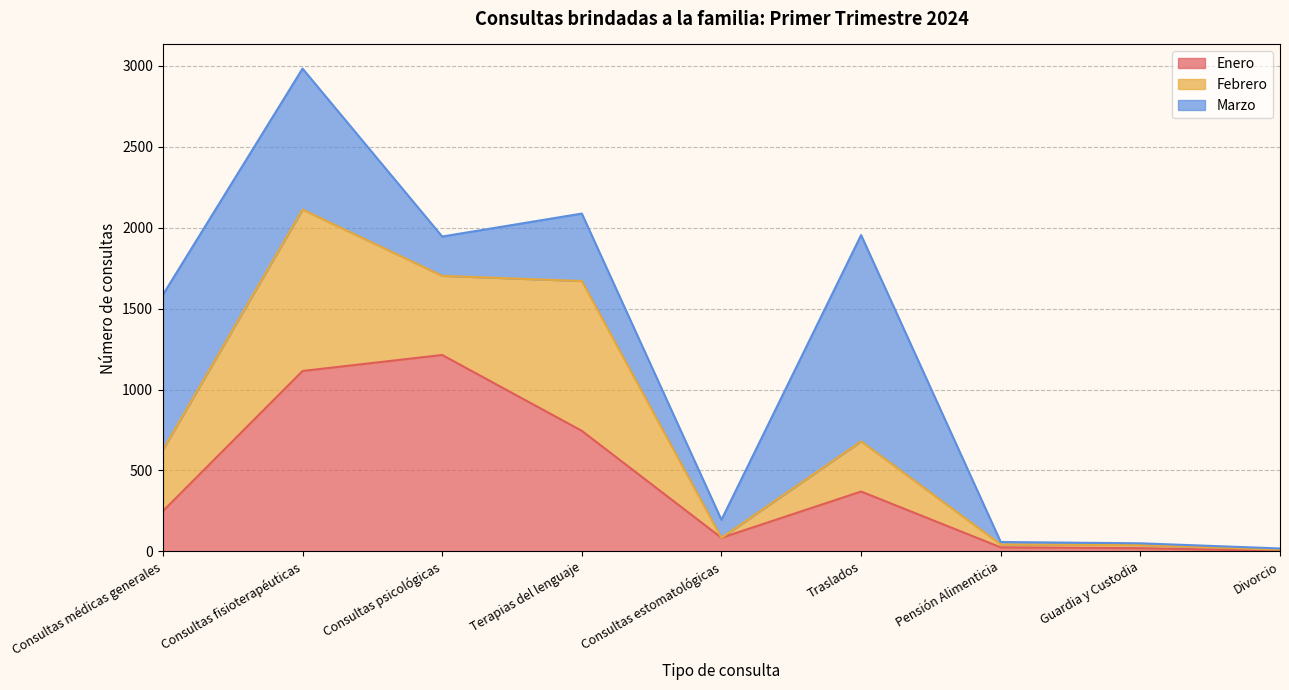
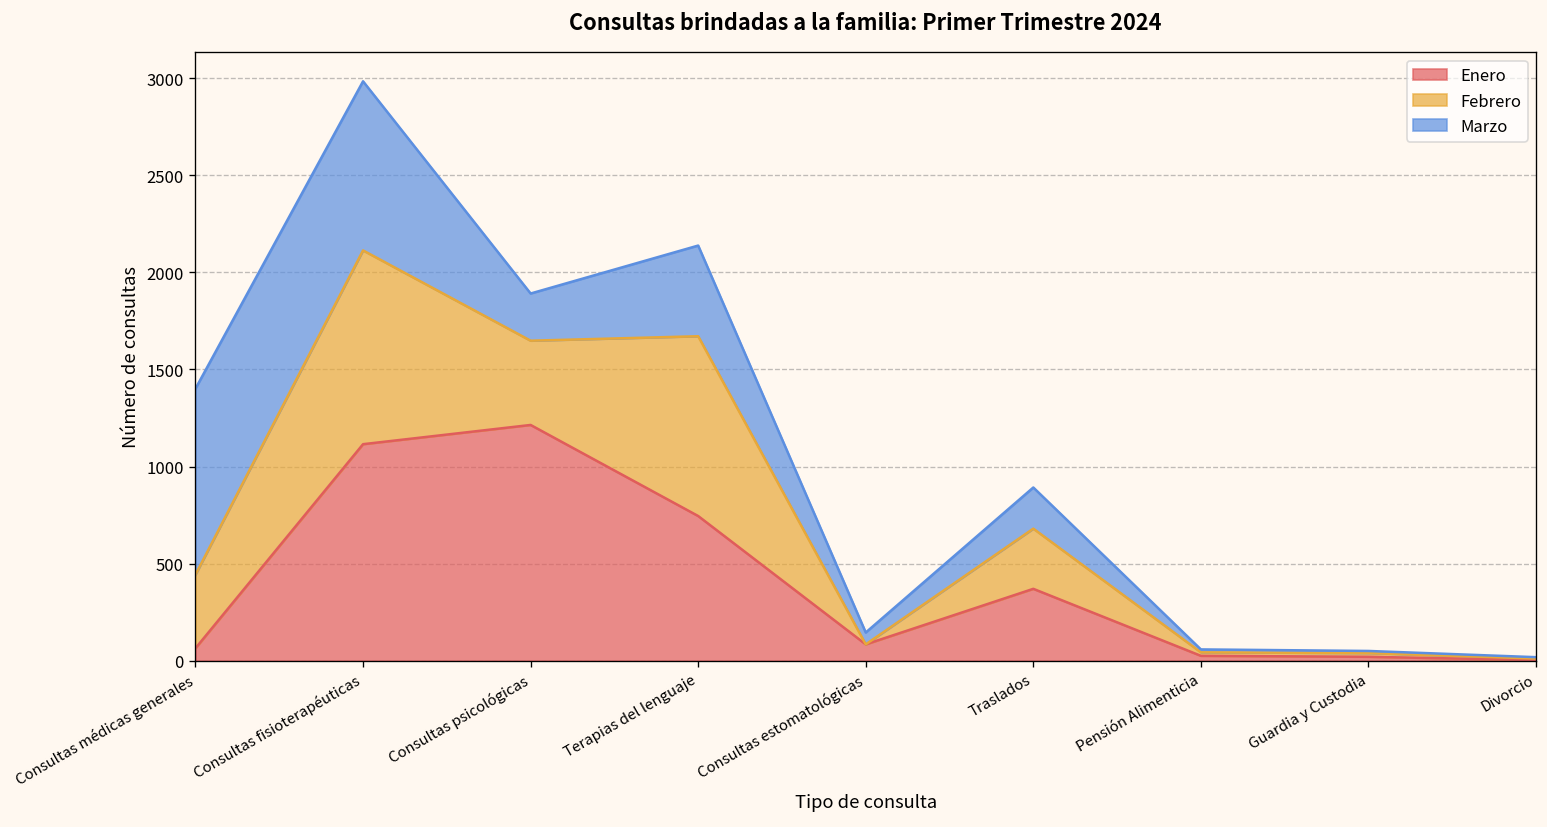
Enero, Consultas médicas generales: 250 -> 60
Febrero, Consultas psicológicas: 490 -> 430
Marzo, Terapias del lenguaje: 420 -> 470
Marzo, Consultas estomatológicas: 110 -> 60
Marzo, Traslados: 1280 -> 210
